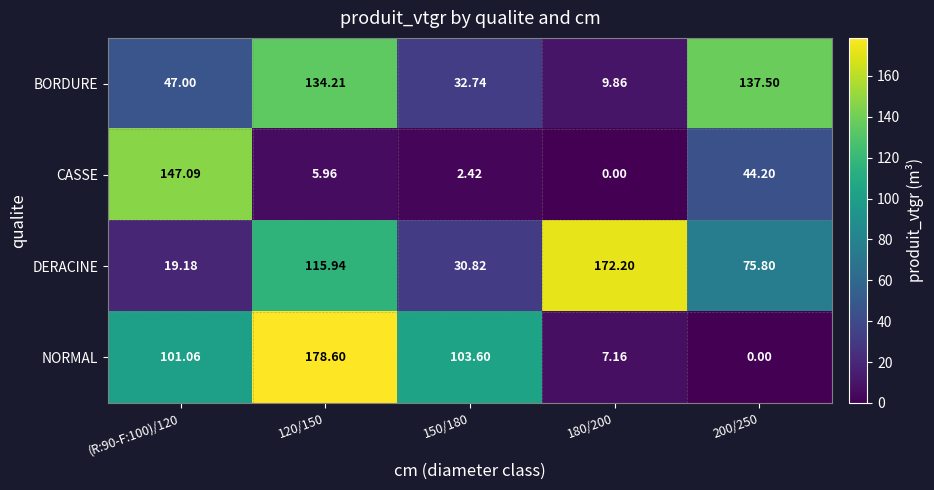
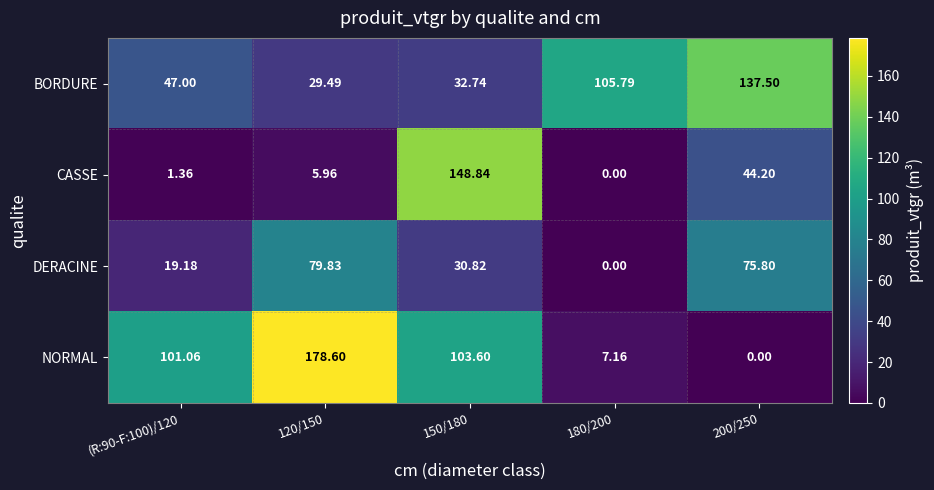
BORDURE, 120/150: 134.21 -> 29.49
BORDURE, 180/200: 9.86 -> 105.79
CASSE, (R:90-F:100)/120: 147.09 -> 1.36
CASSE, 150/180: 2.42 -> 148.84
DERACINE, 120/150: 115.94 -> 79.83
DERACINE, 180/200: 172.20 -> 0.00
